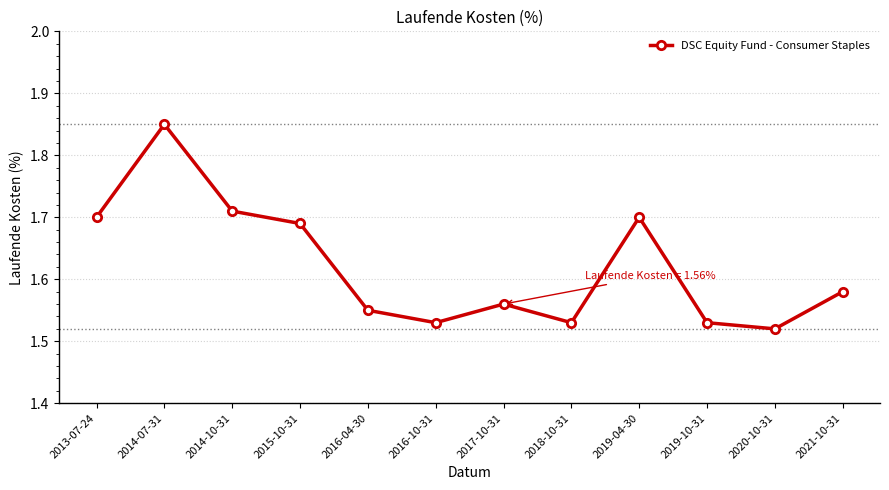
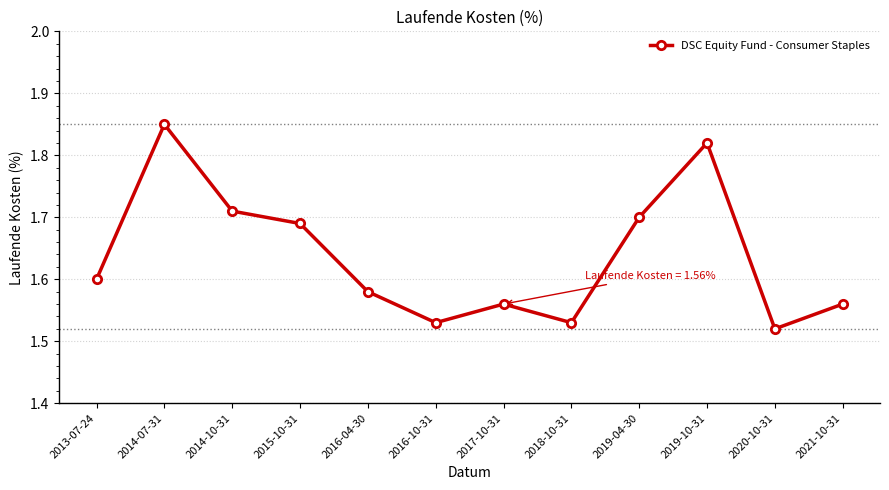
2013-07-24: 1.7 -> 1.6
2016-04-30: 1.55 -> 1.58
2019-10-31: 1.53 -> 1.82
2021-10-31: 1.58 -> 1.56
